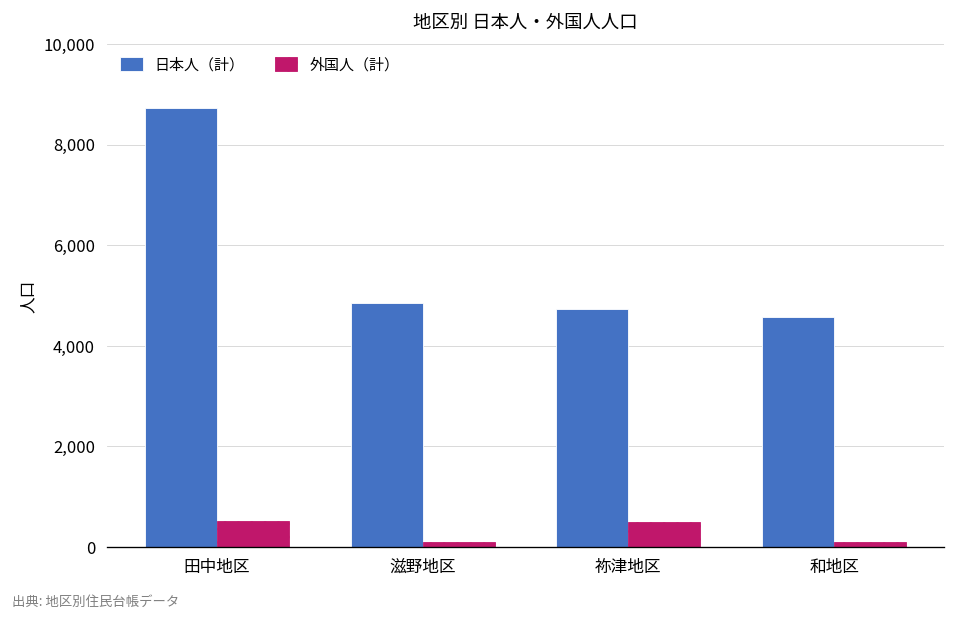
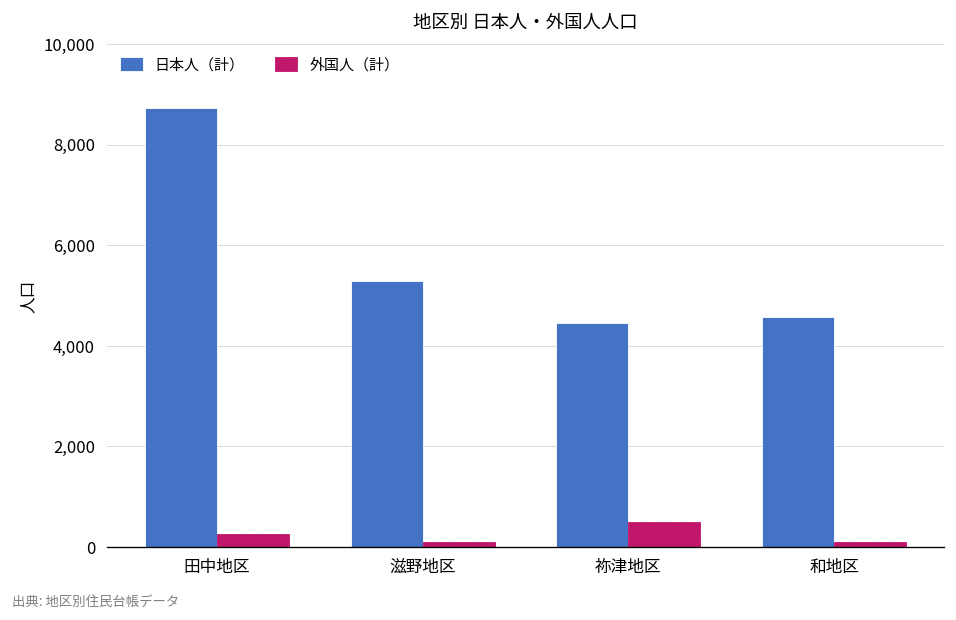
外国人（計）, 田中地区: 500 -> 300
日本人（計）, 滋野地区: 4,900 -> 5,300
日本人（計）, 祢津地区: 4,700 -> 4,400
